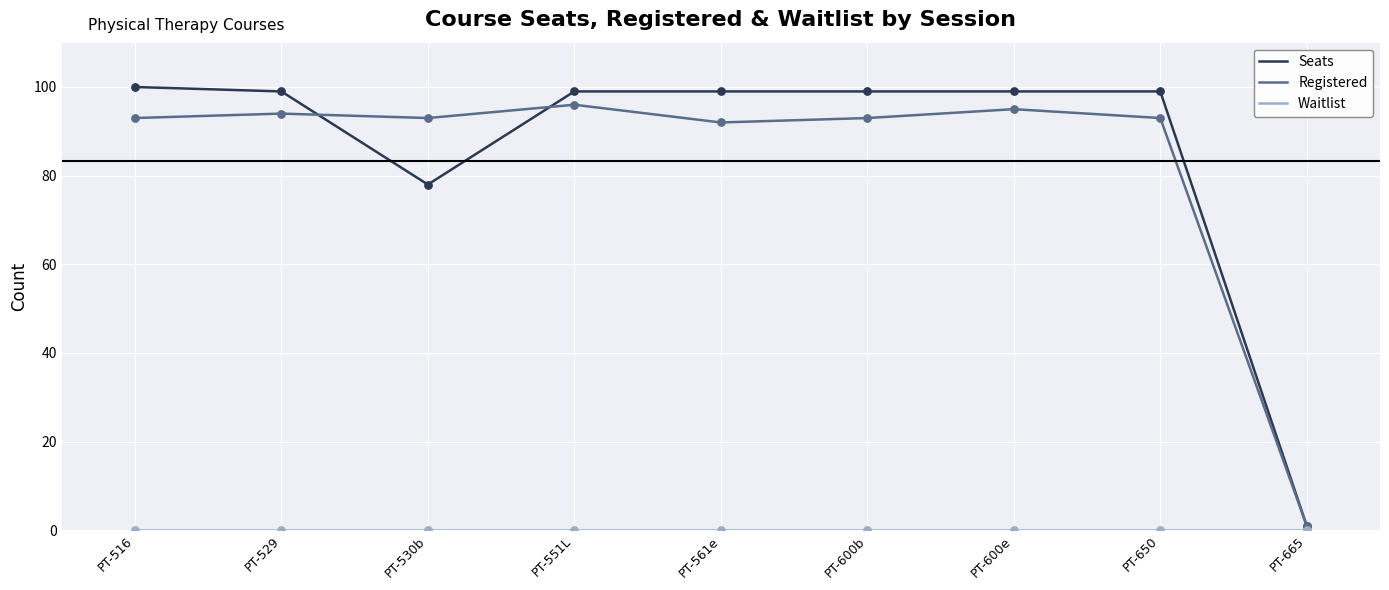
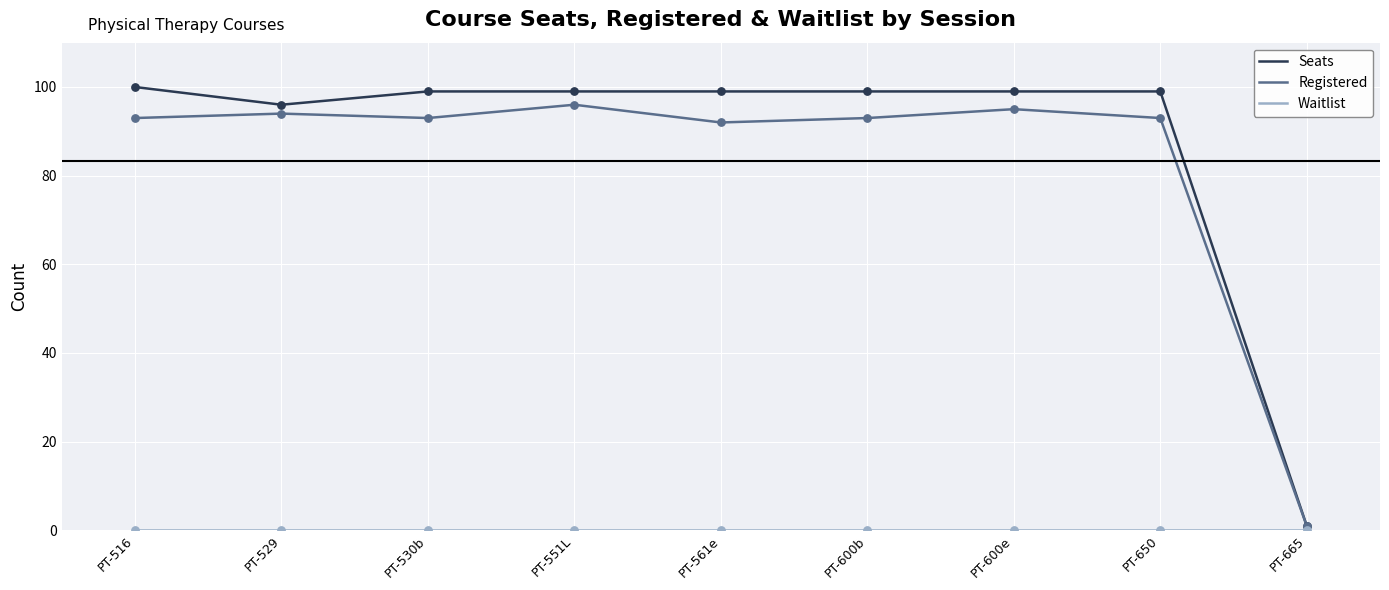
Seats, PT-529: 99 -> 96
Seats, PT-530b: 78 -> 99
